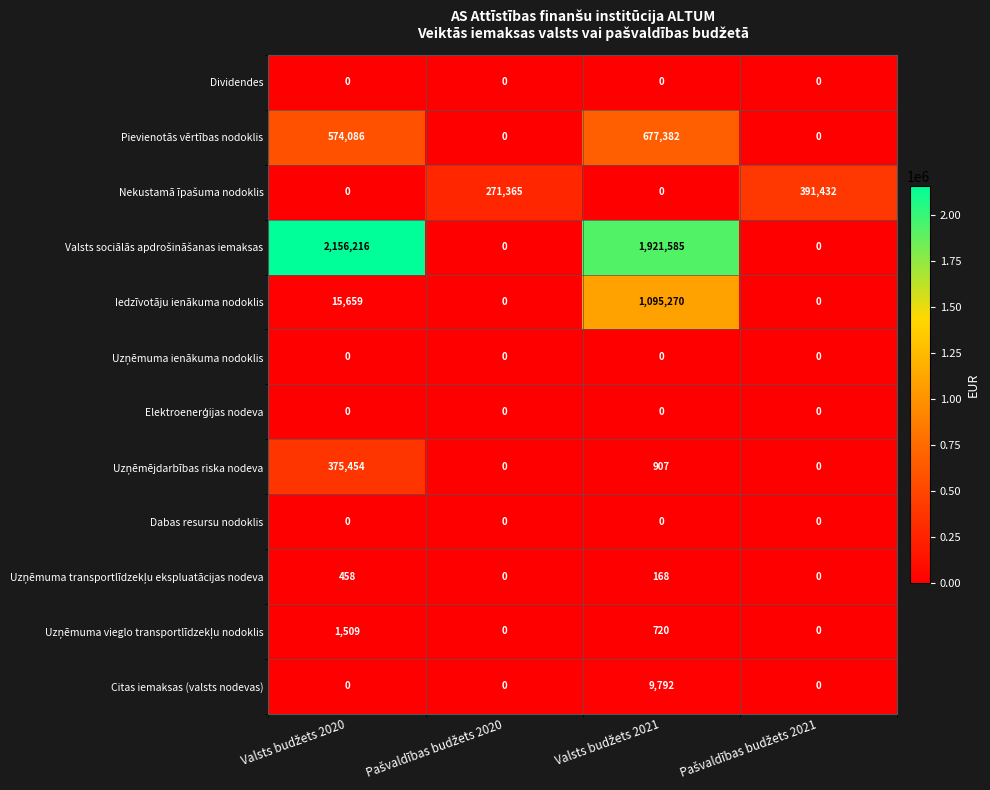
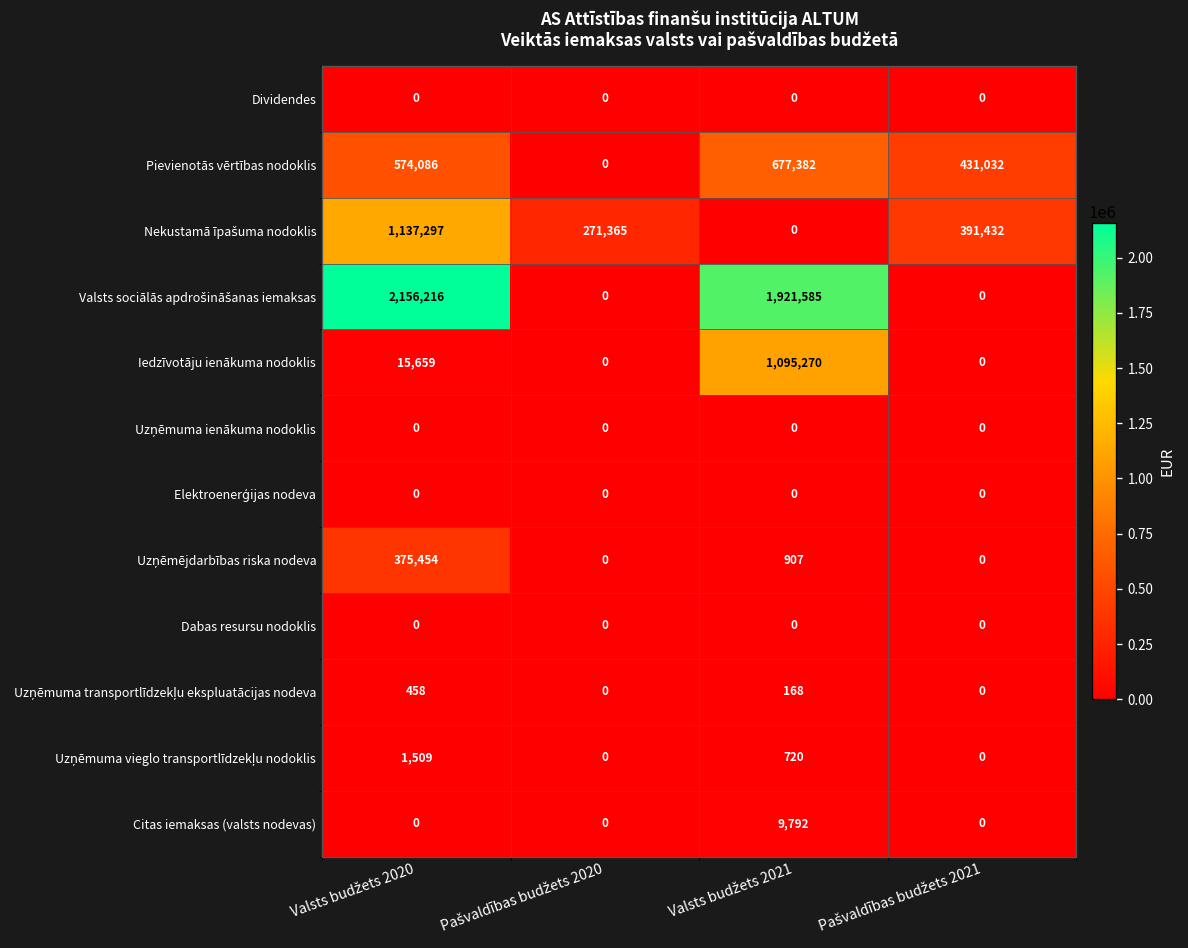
Pievienotās vērtības nodoklis, Pašvaldības budžets 2021: 0 -> 431,032
Nekustamā īpašuma nodoklis, Valsts budžets 2020: 0 -> 1,137,297
